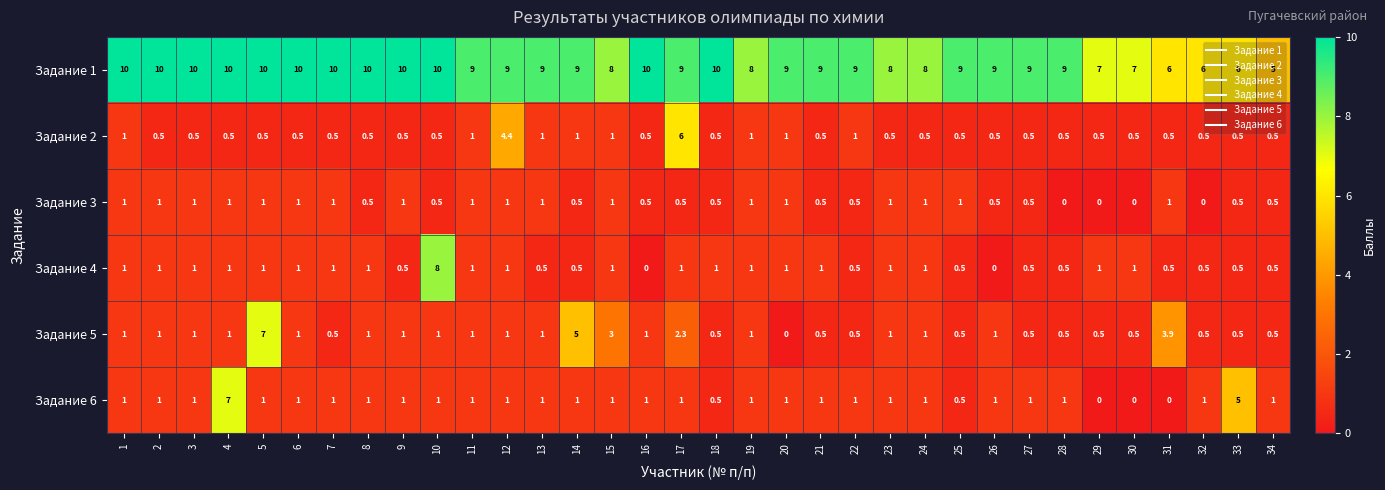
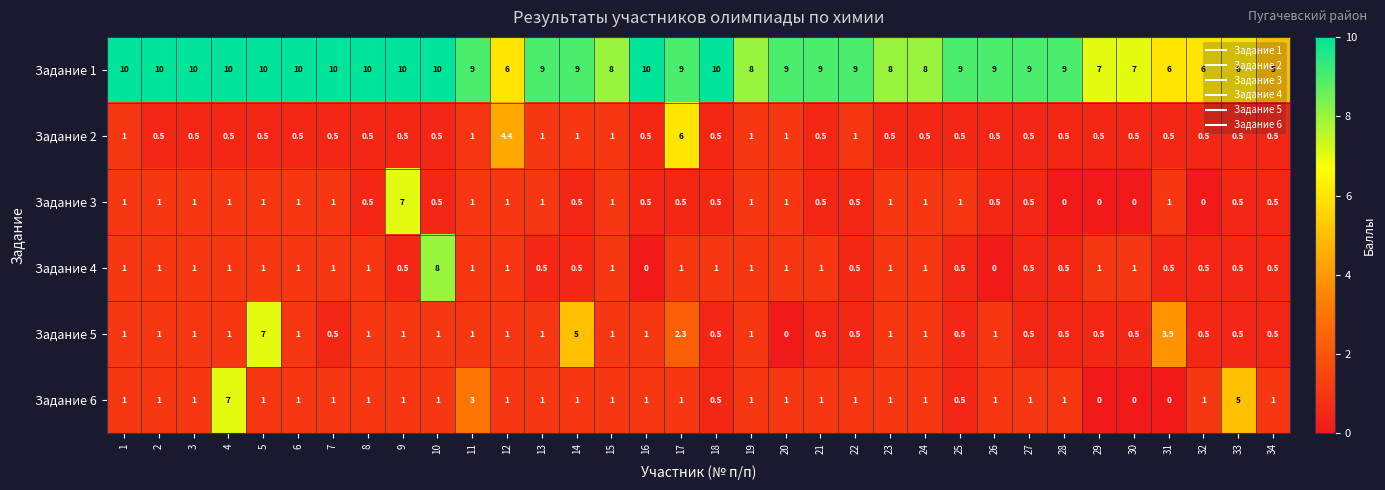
Задание 1, 12: 9 -> 6
Задание 3, 9: 1 -> 7
Задание 5, 15: 3 -> 1
Задание 6, 11: 1 -> 3
